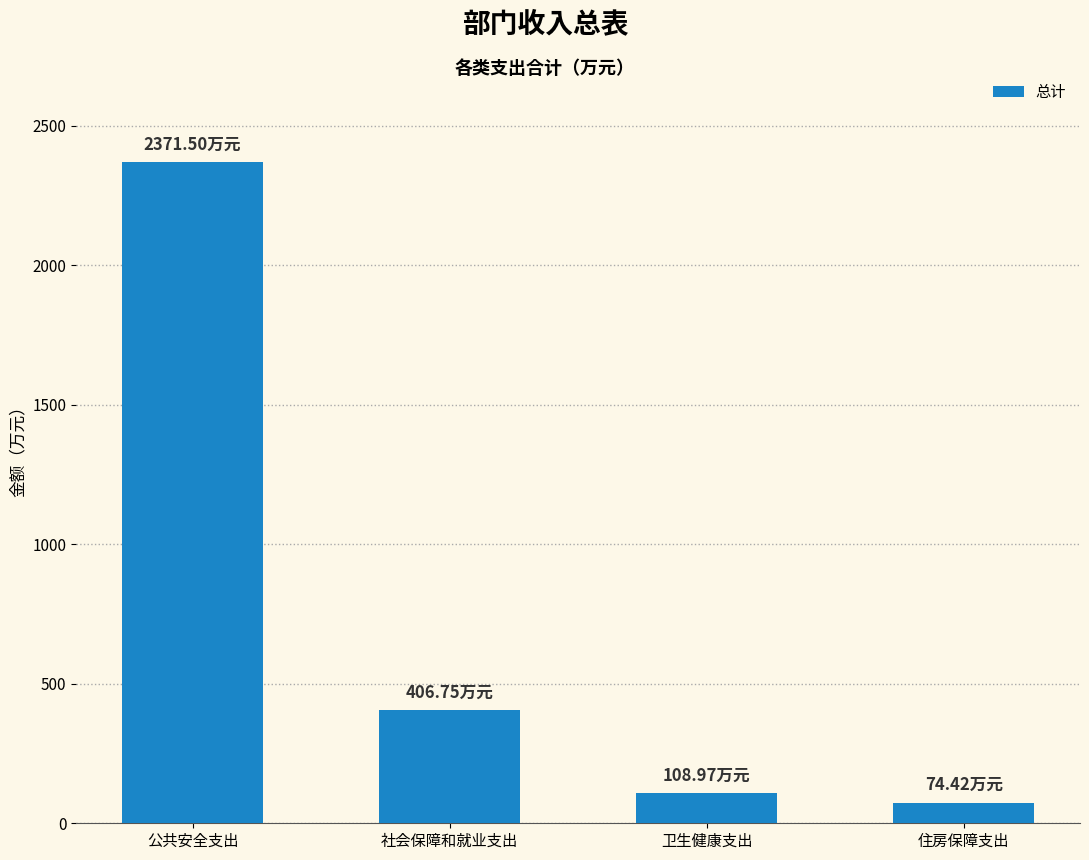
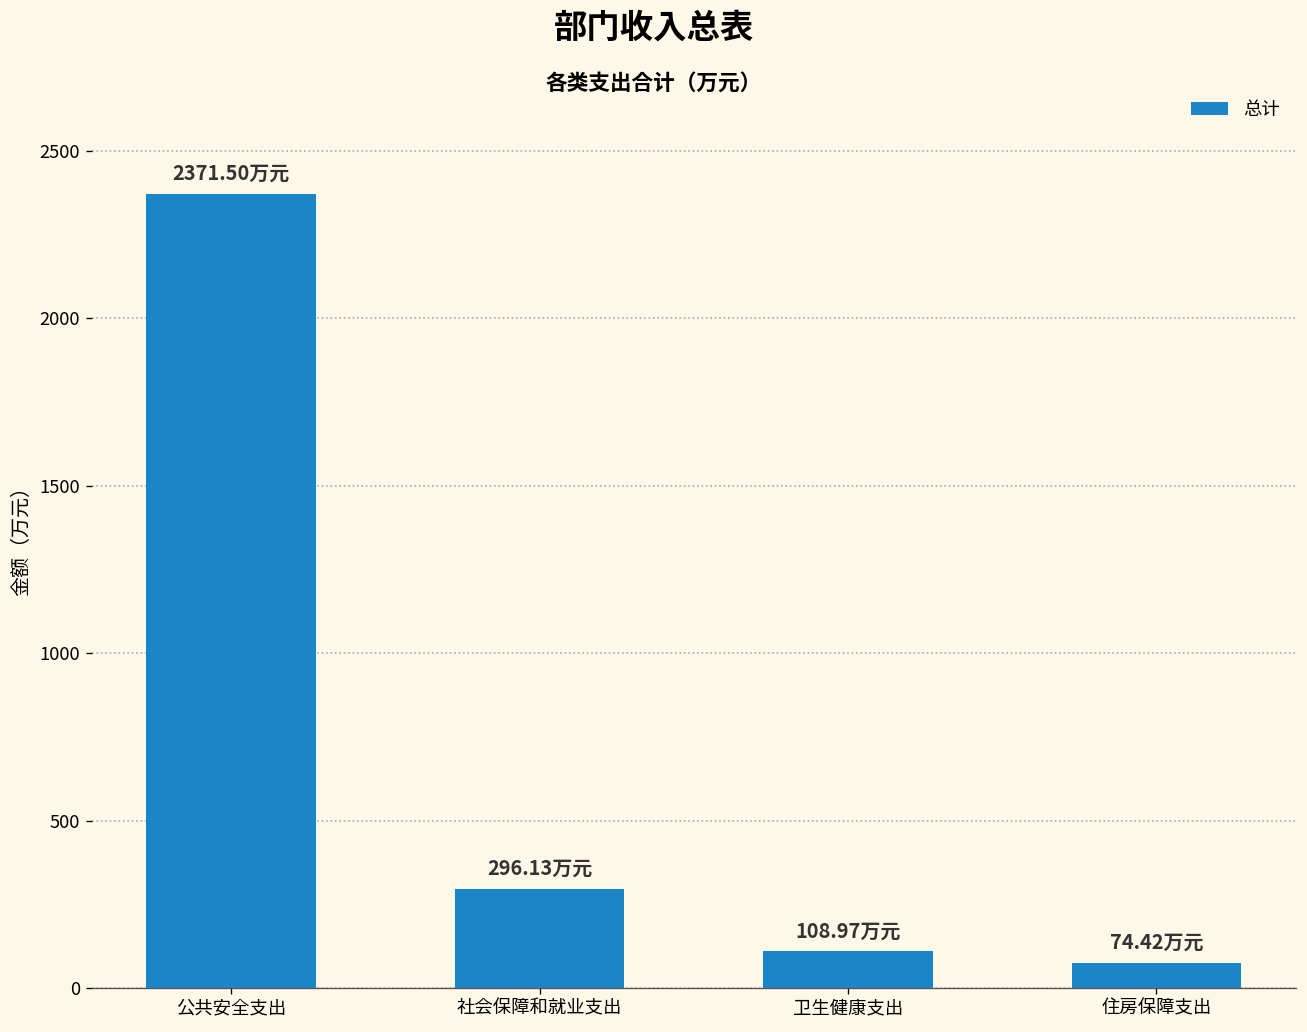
社会保障和就业支出: 406.75 -> 296.13
